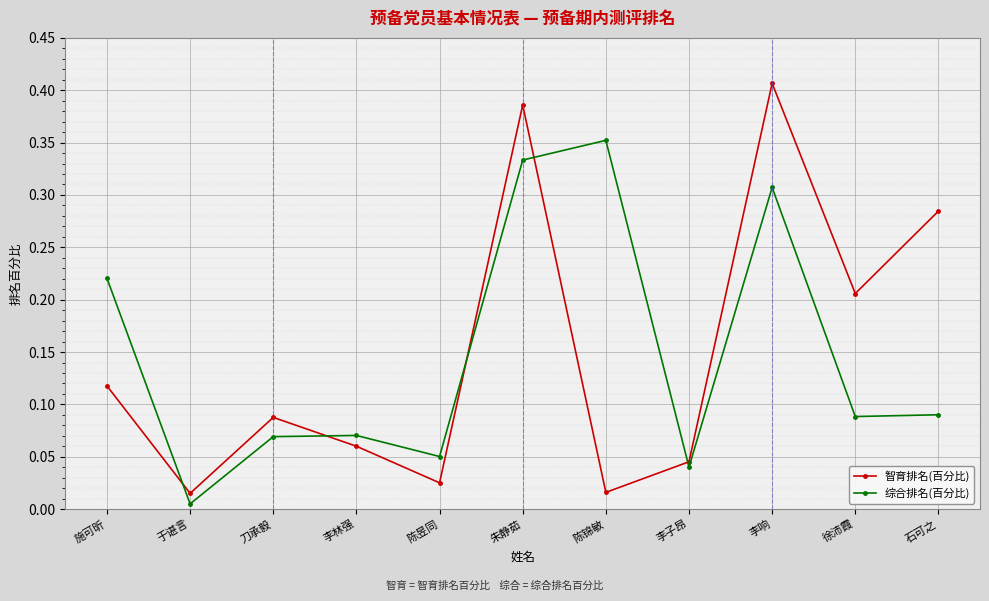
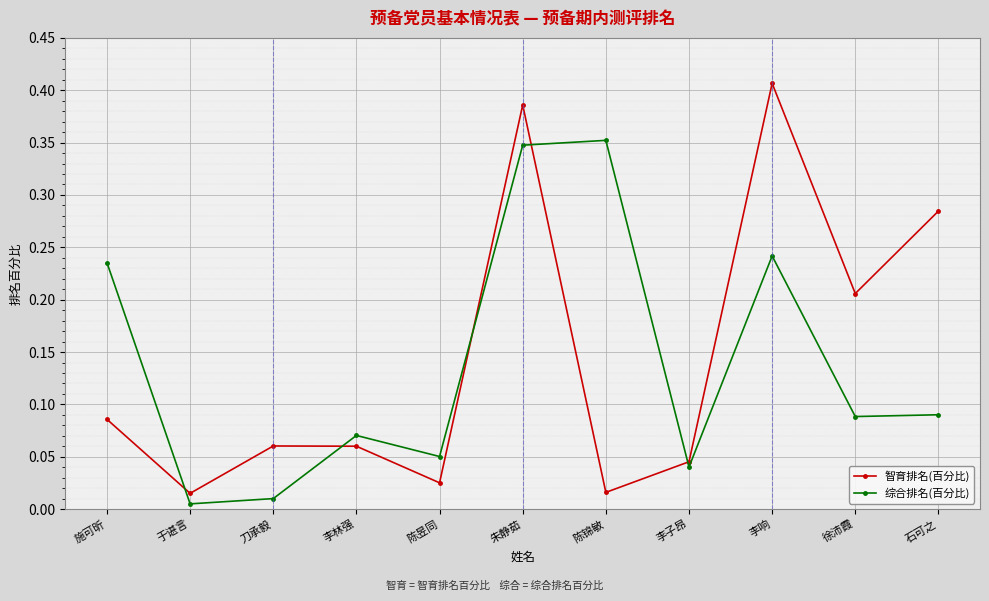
智育排名(百分比), 施可昕: 0.118 -> 0.086
综合排名(百分比), 施可昕: 0.220 -> 0.235
智育排名(百分比), 刀承毅: 0.088 -> 0.060
综合排名(百分比), 刀承毅: 0.069 -> 0.010
综合排名(百分比), 朱静茹: 0.333 -> 0.348
综合排名(百分比), 李响: 0.307 -> 0.242
